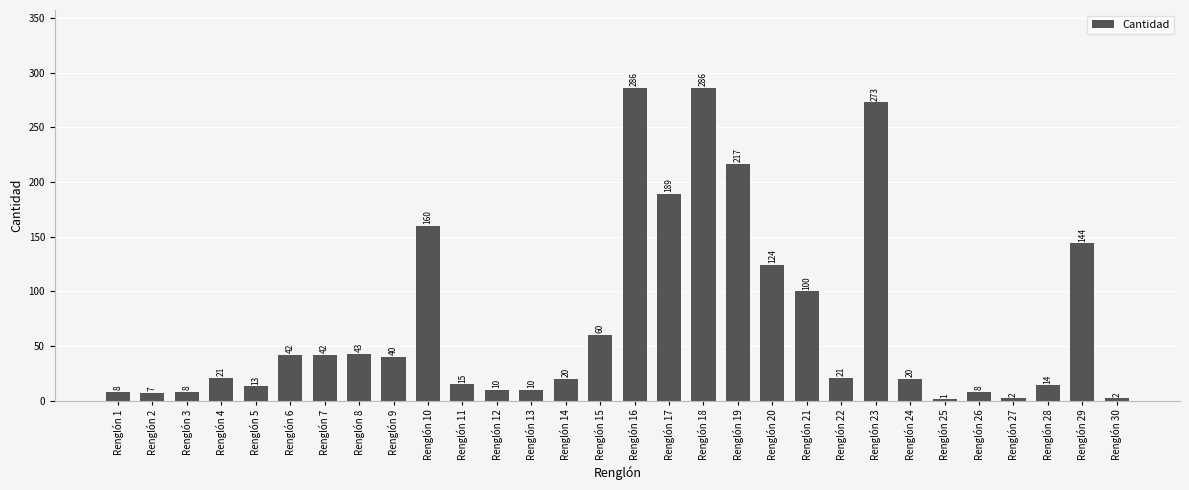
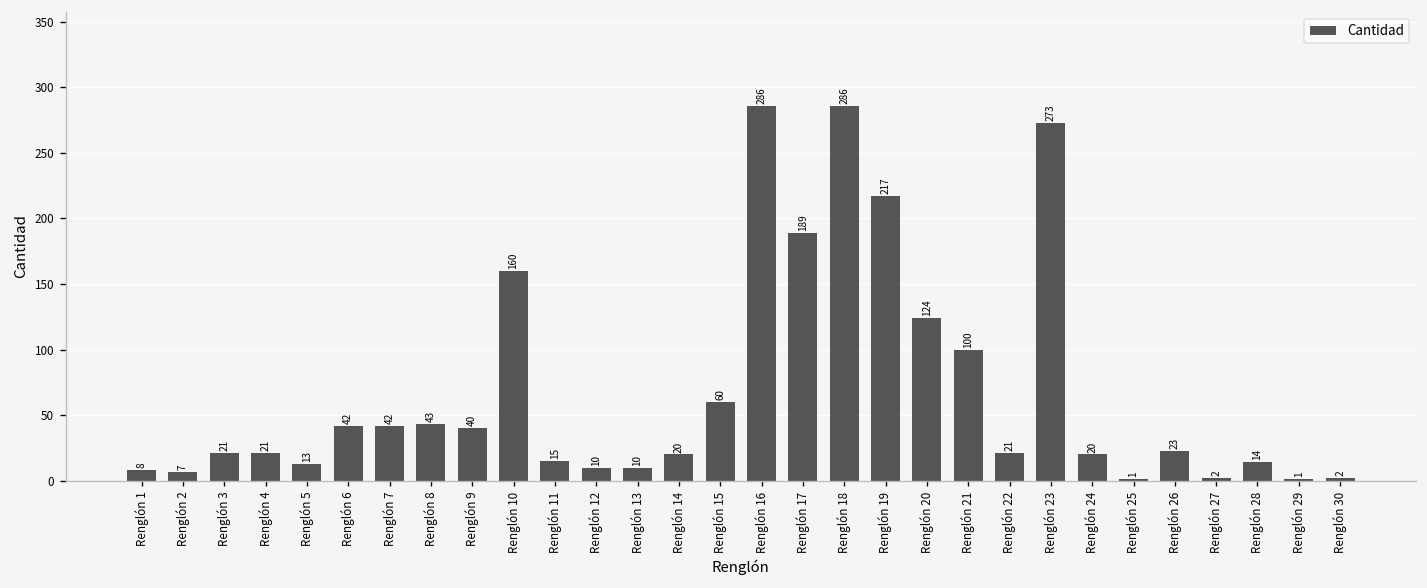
Renglón 3: 8 -> 21
Renglón 26: 8 -> 23
Renglón 29: 144 -> 1
